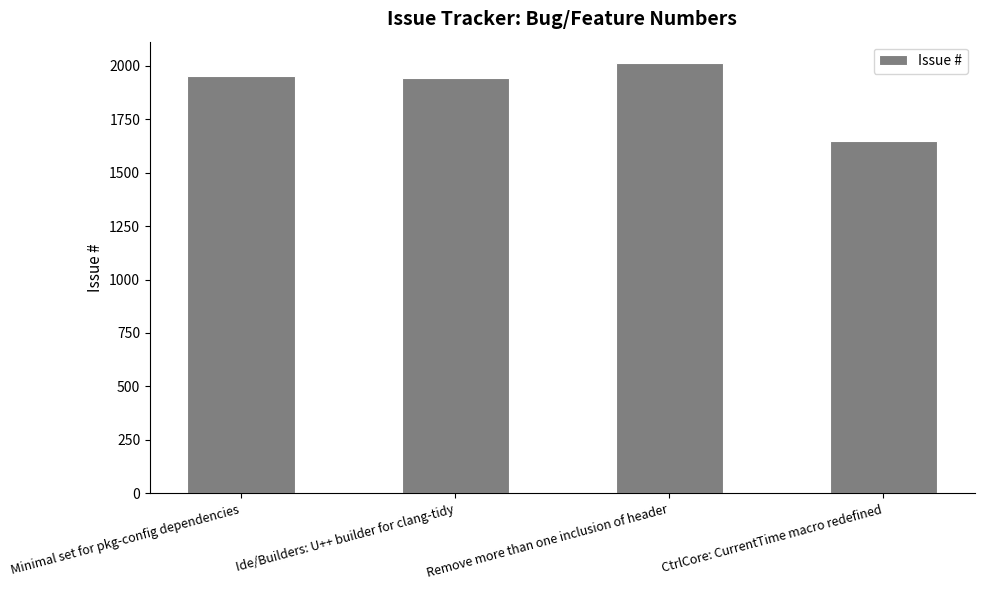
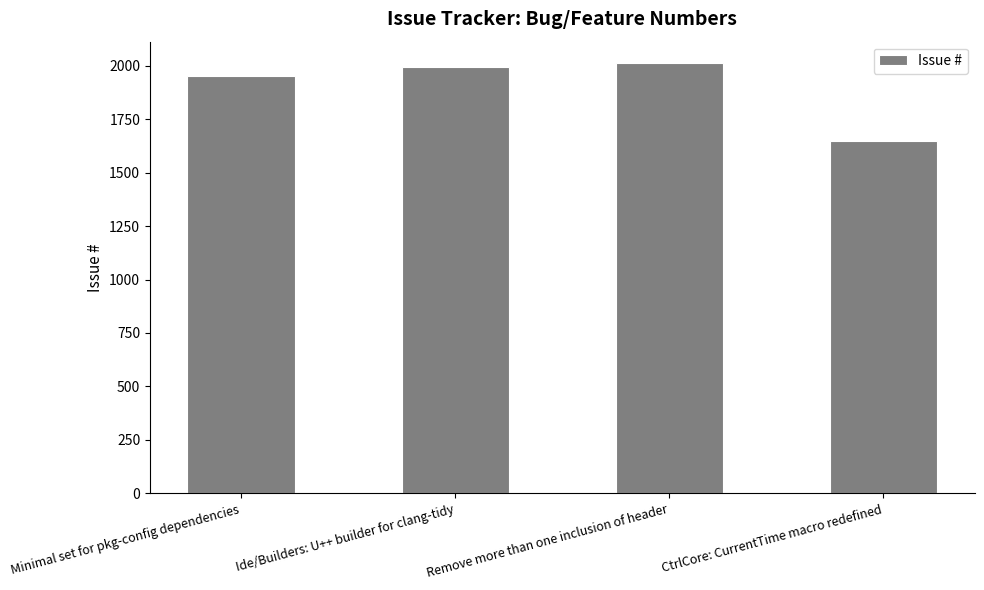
Ide/Builders: U++ builder for clang-tidy: 1940 -> 1990
